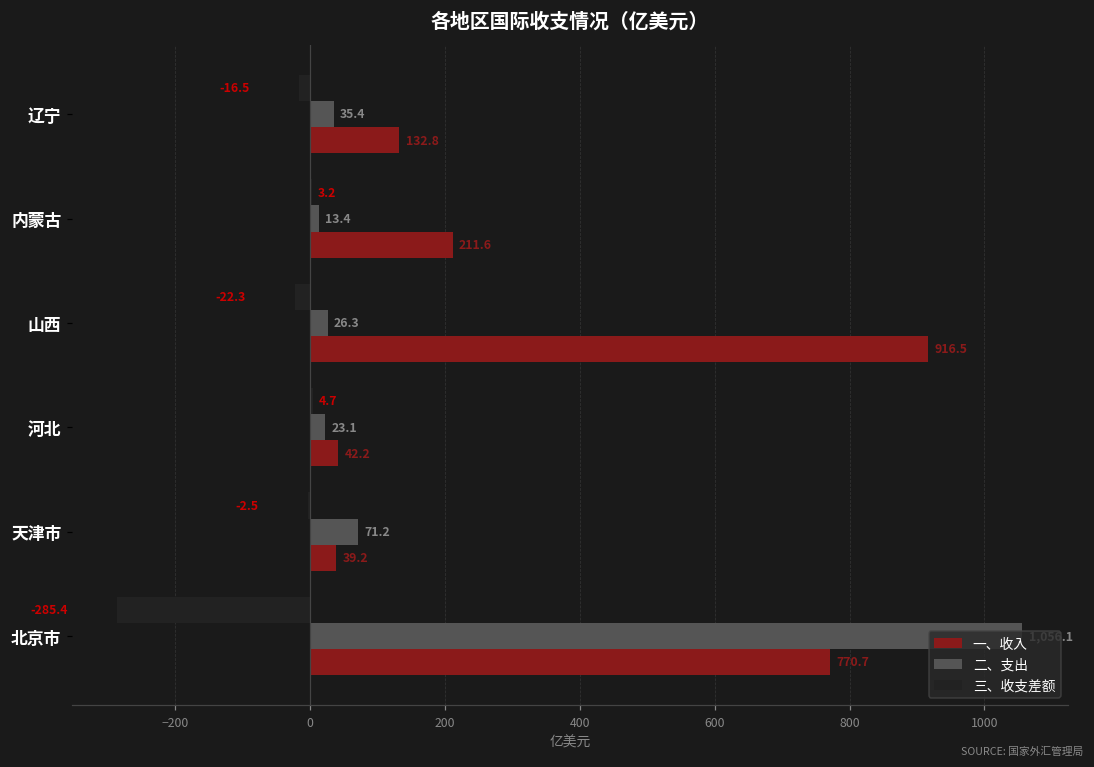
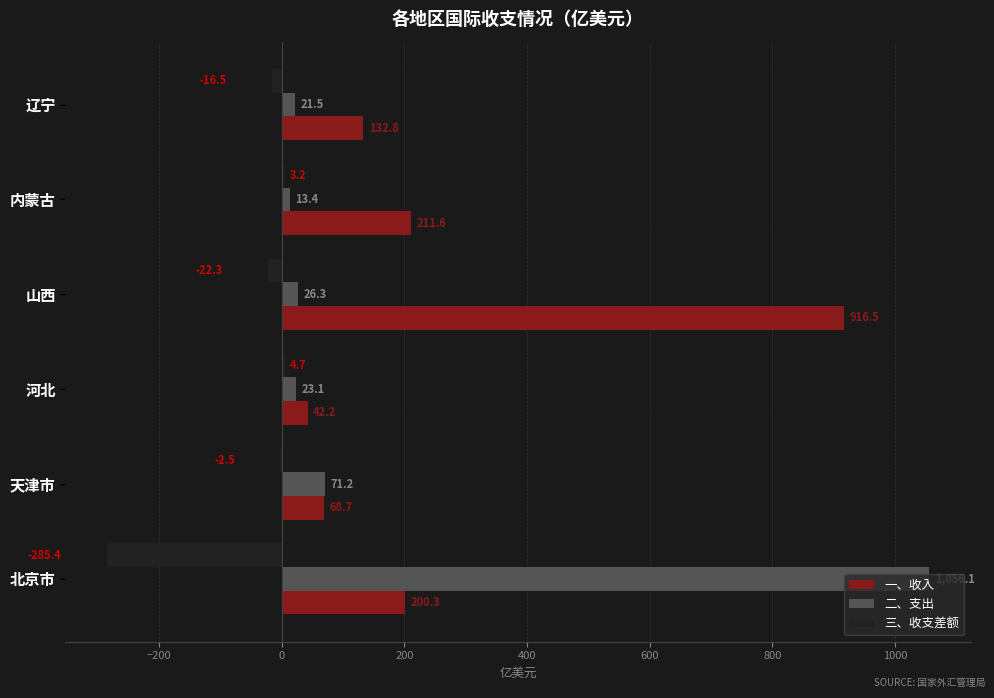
二、支出, 辽宁: 35.4 -> 21.5
一、收入, 天津市: 39.2 -> 68.7
一、收入, 北京市: 770.7 -> 200.3
